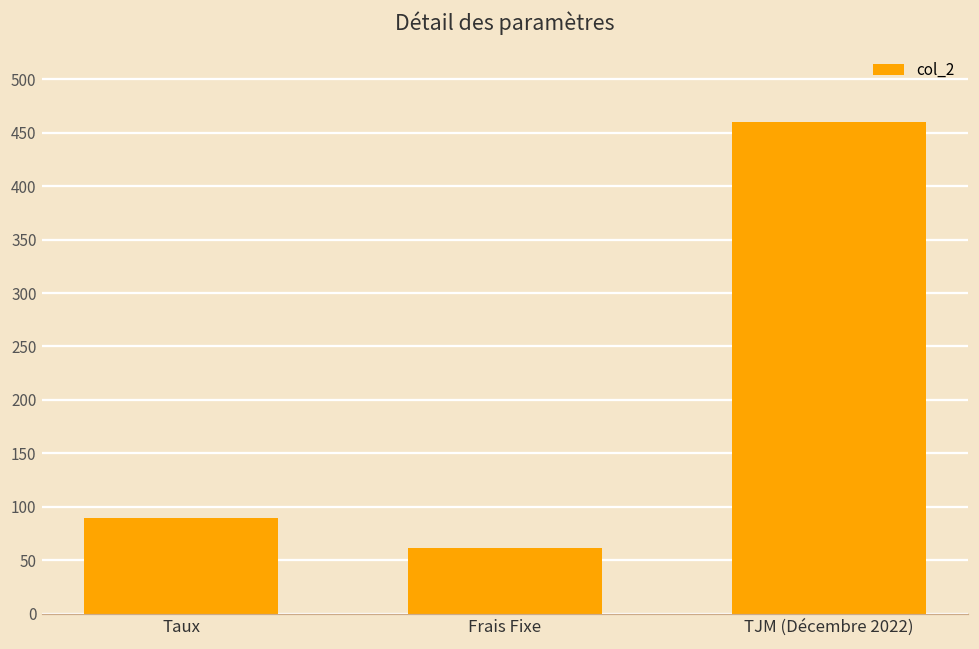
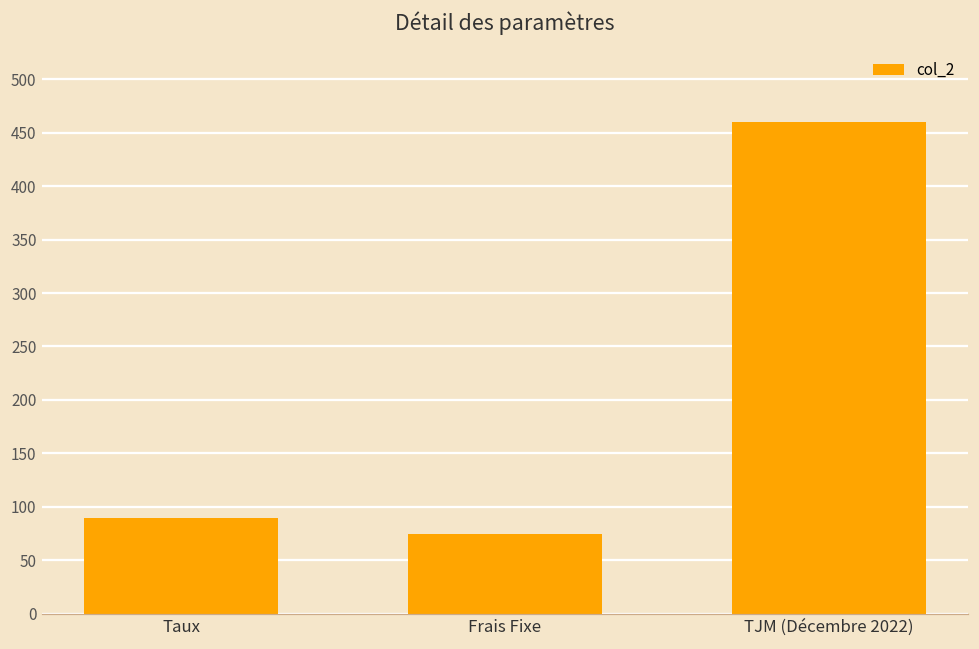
Frais Fixe: 60 -> 80
